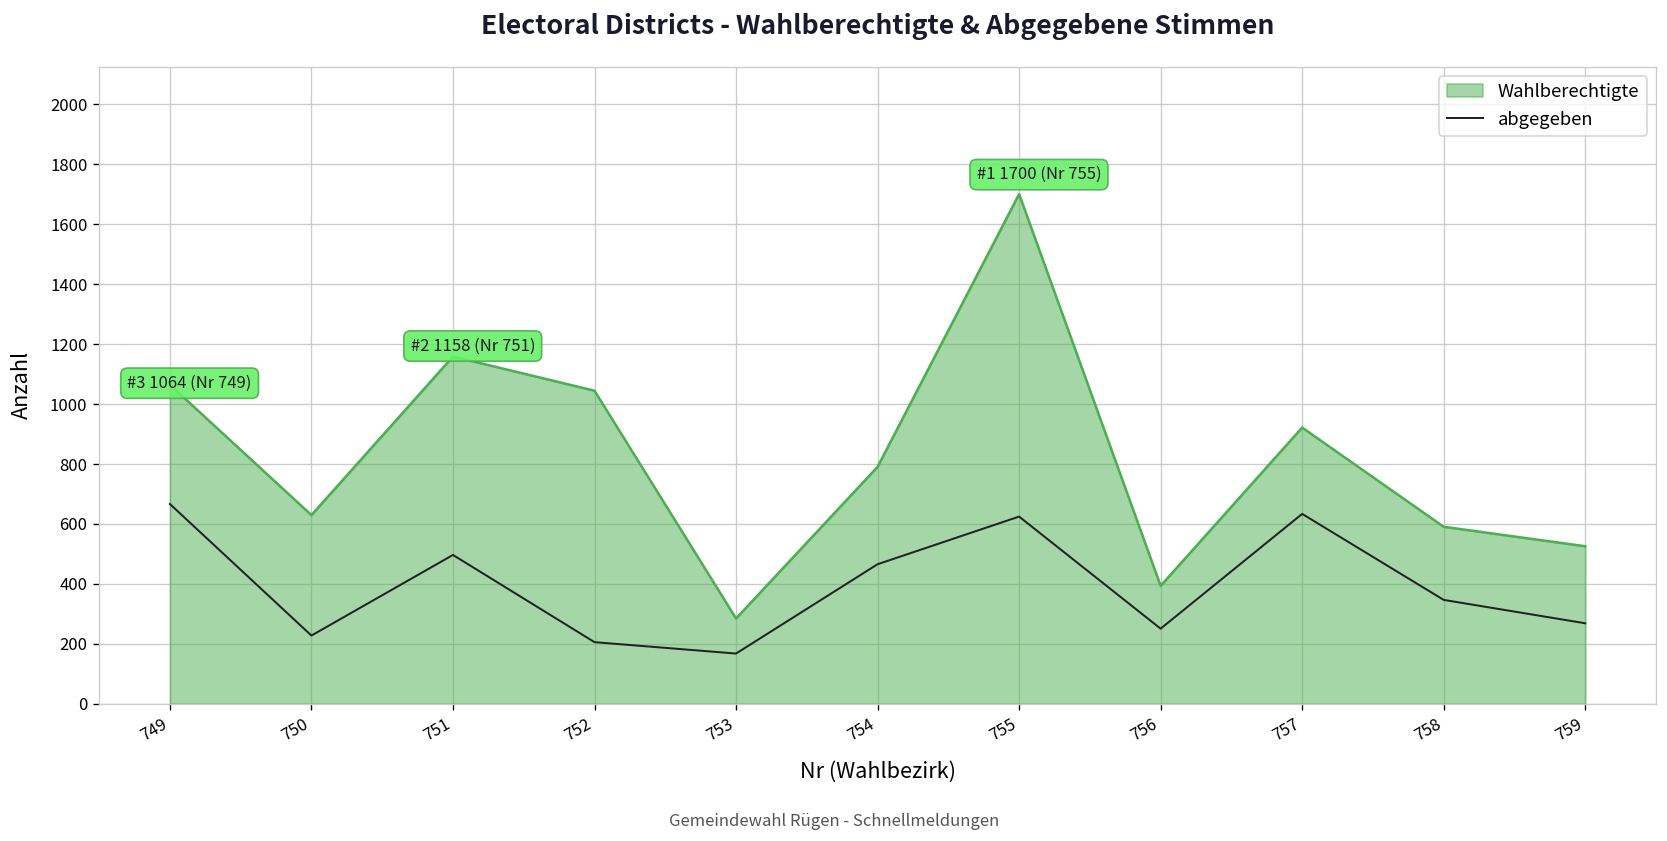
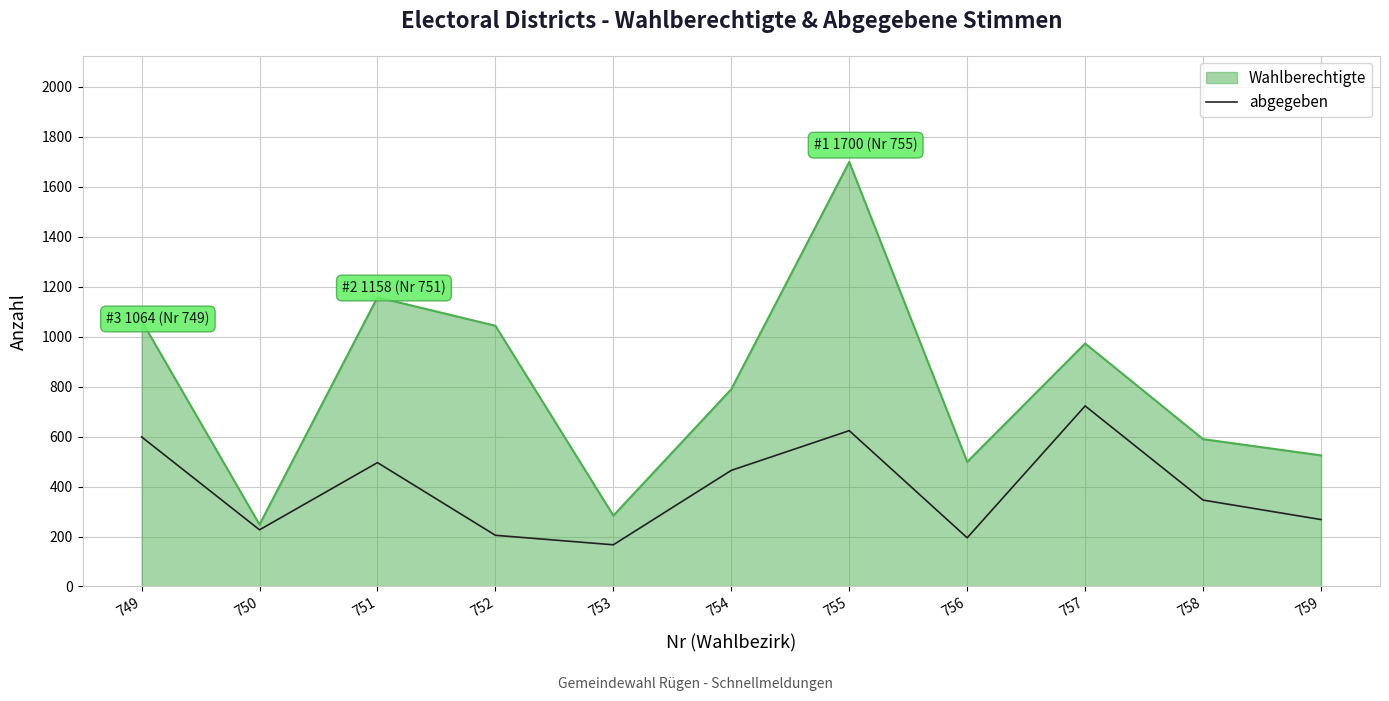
abgegeben, 749: 670 -> 600
Wahlberechtigte, 750: 630 -> 250
Wahlberechtigte, 756: 390 -> 500
abgegeben, 756: 250 -> 200
Wahlberechtigte, 757: 920 -> 970
abgegeben, 757: 630 -> 720
